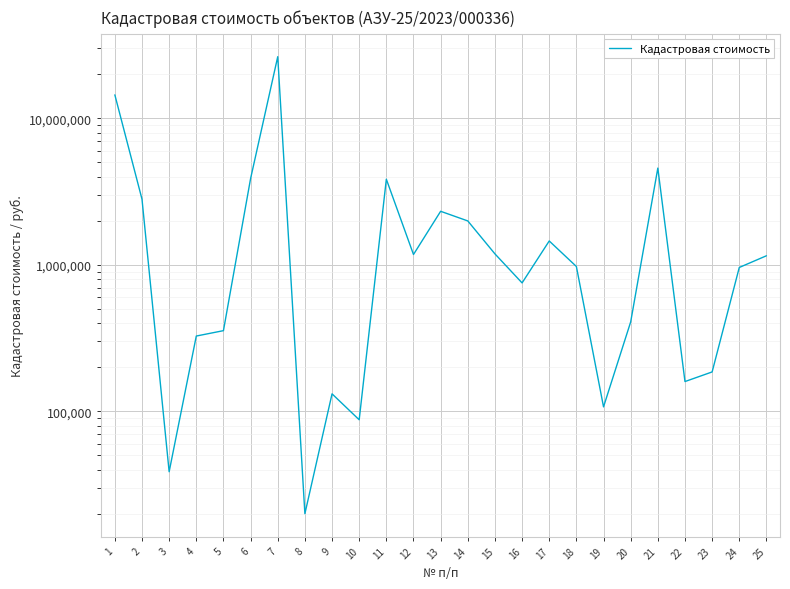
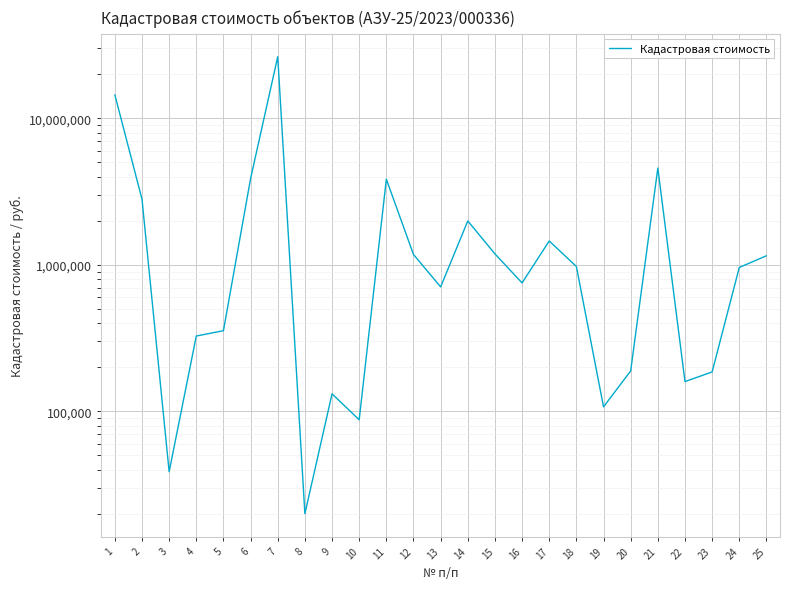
13: 2,300,000 -> 700,000
20: 410,000 -> 190,000
